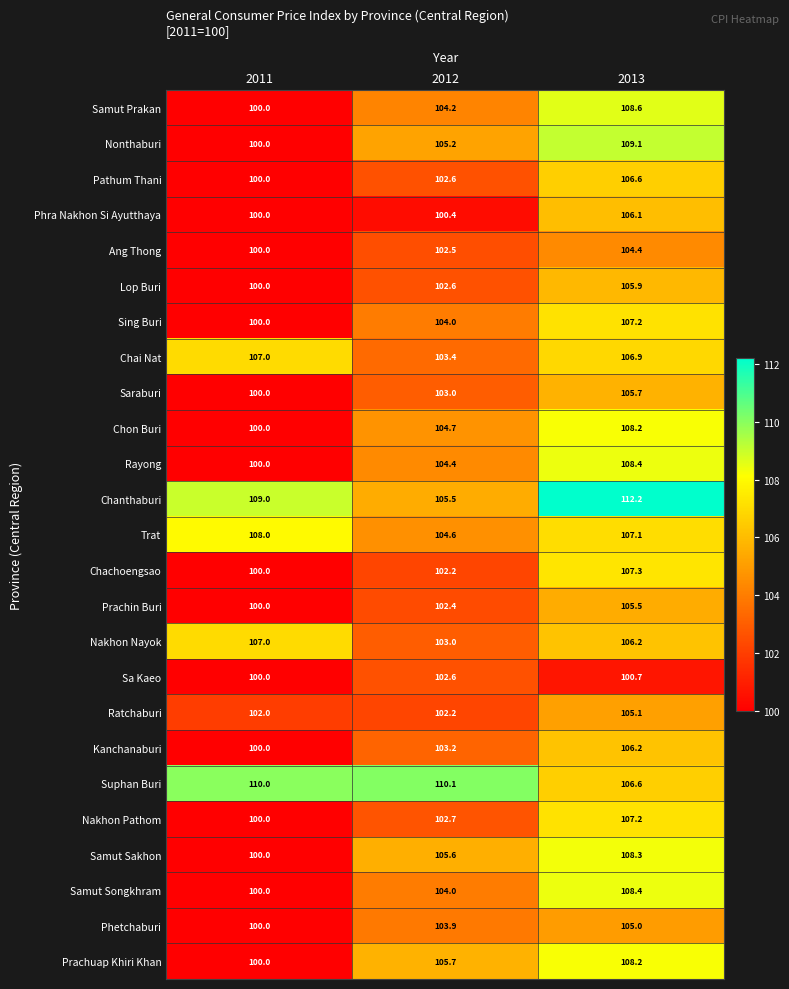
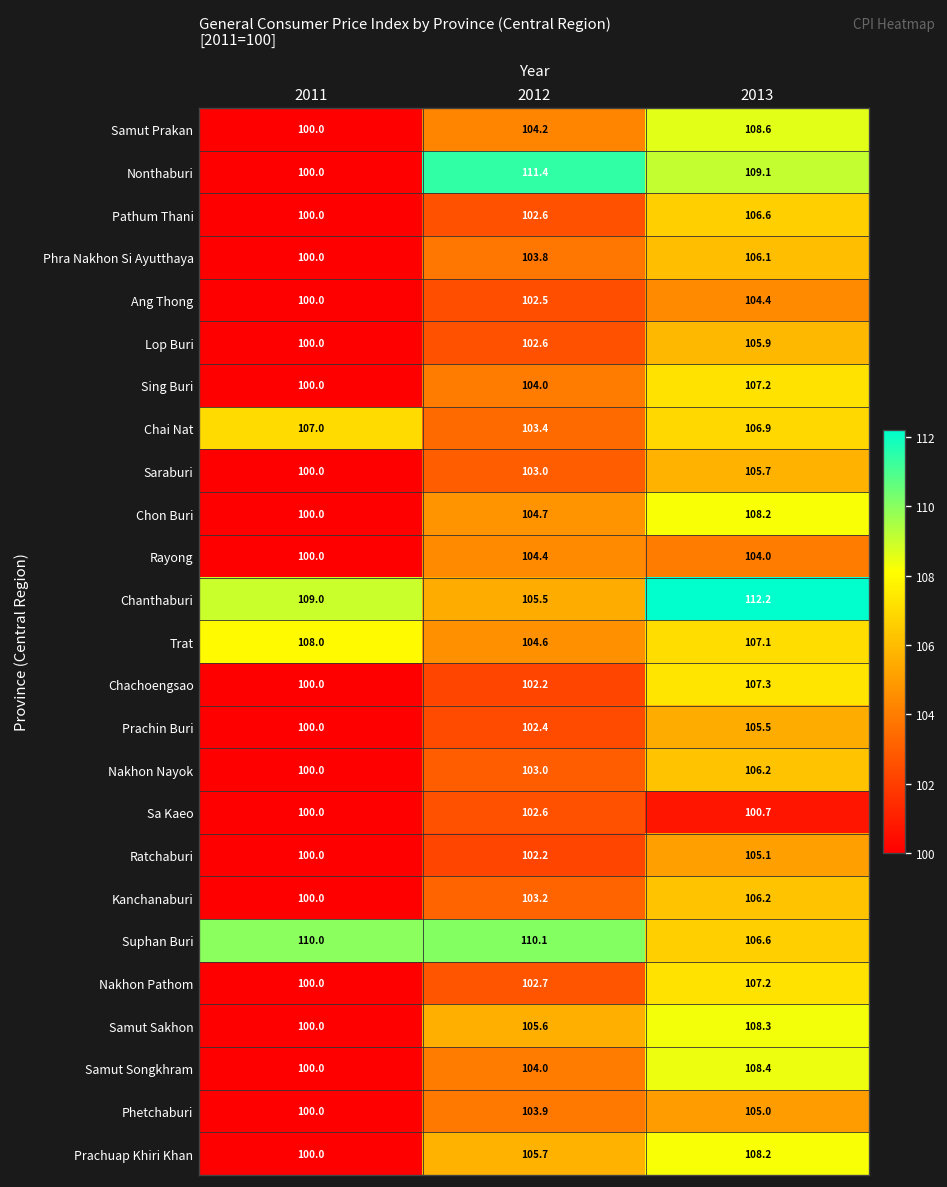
Nonthaburi, 2012: 105.2 -> 111.4
Phra Nakhon Si Ayutthaya, 2012: 100.4 -> 103.8
Rayong, 2013: 108.4 -> 104.0
Nakhon Nayok, 2011: 107.0 -> 100.0
Ratchaburi, 2011: 102.0 -> 100.0
